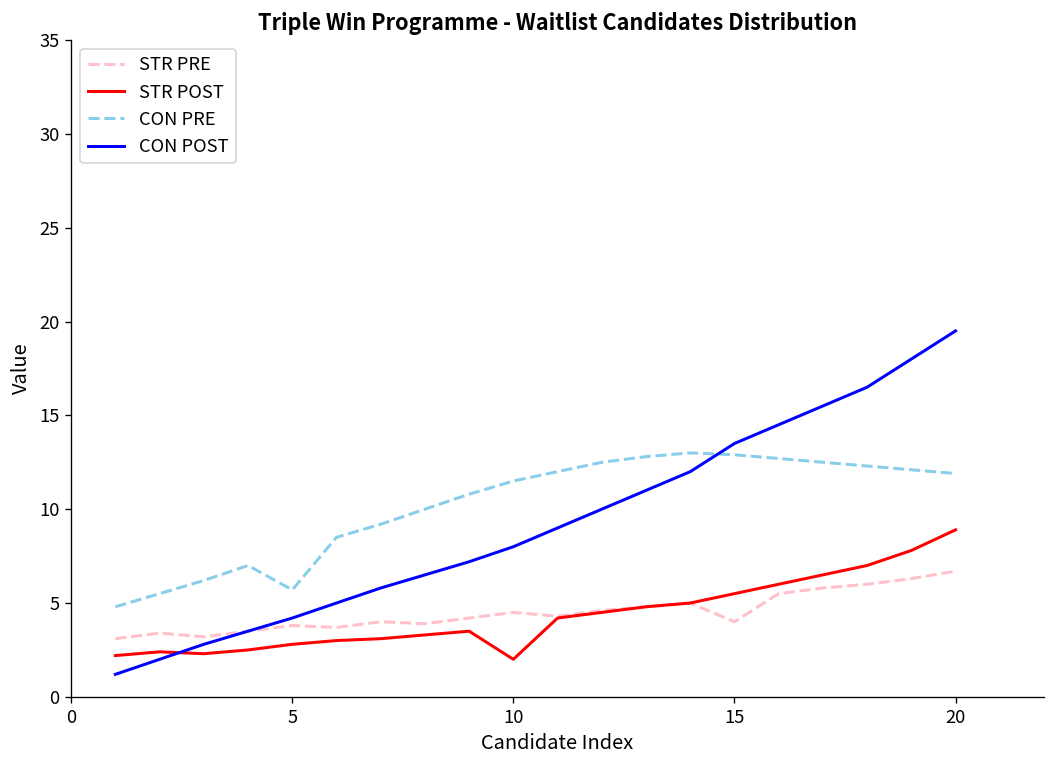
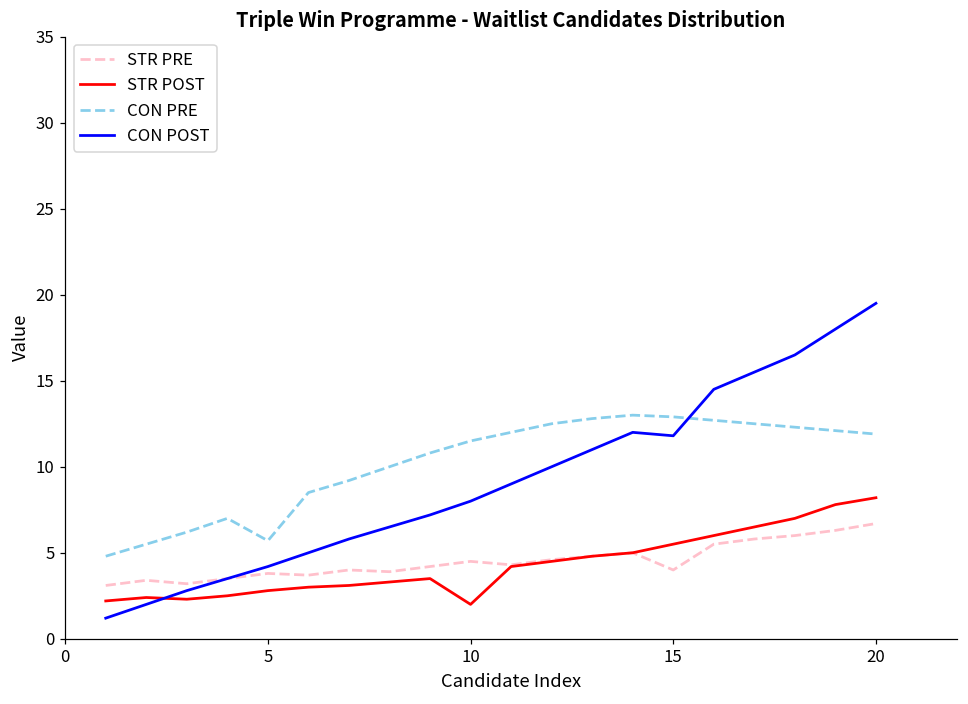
CON POST, 15: 13.5 -> 11.8
STR POST, 20: 8.9 -> 8.2
